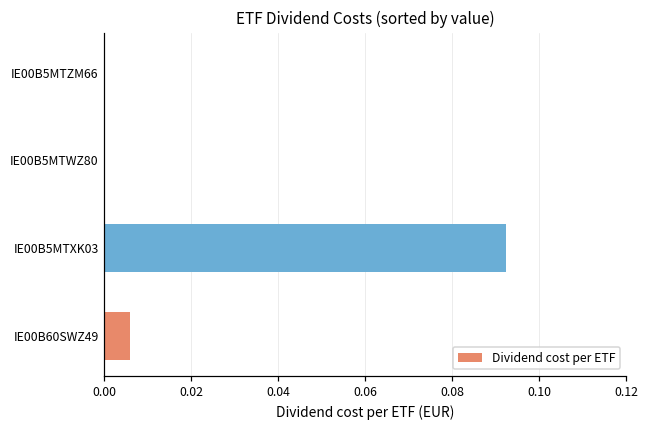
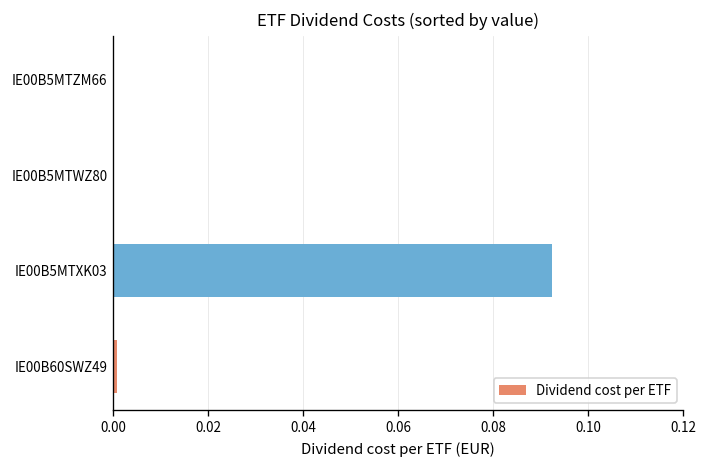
IE00B60SWZ49: 0.006 -> 0.001
